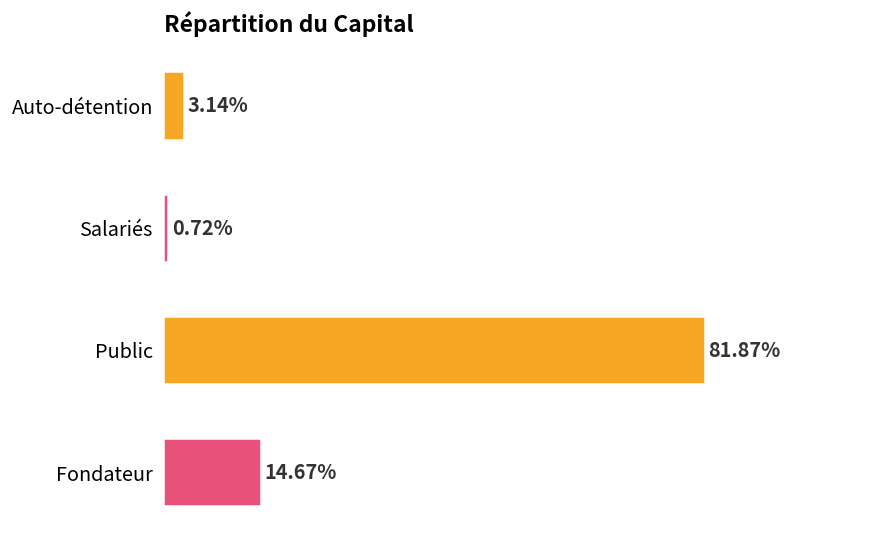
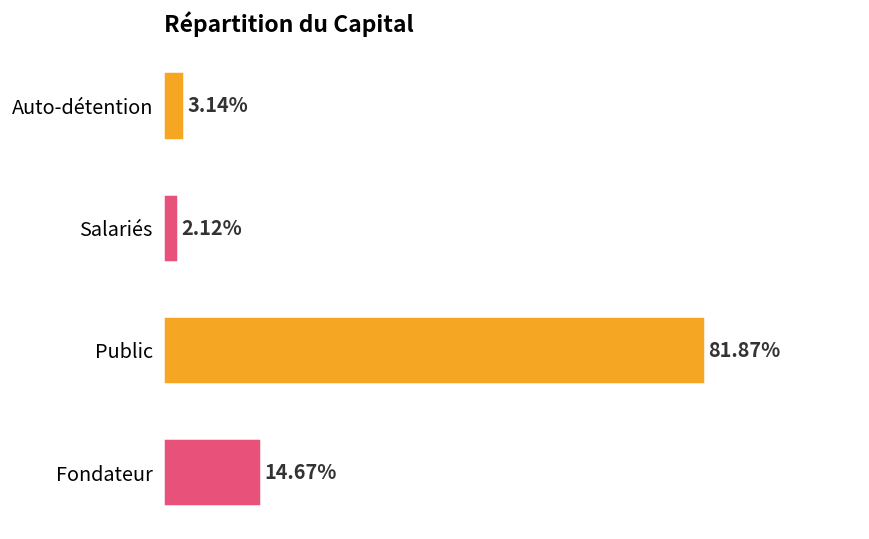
Salariés: 0.72% -> 2.12%
